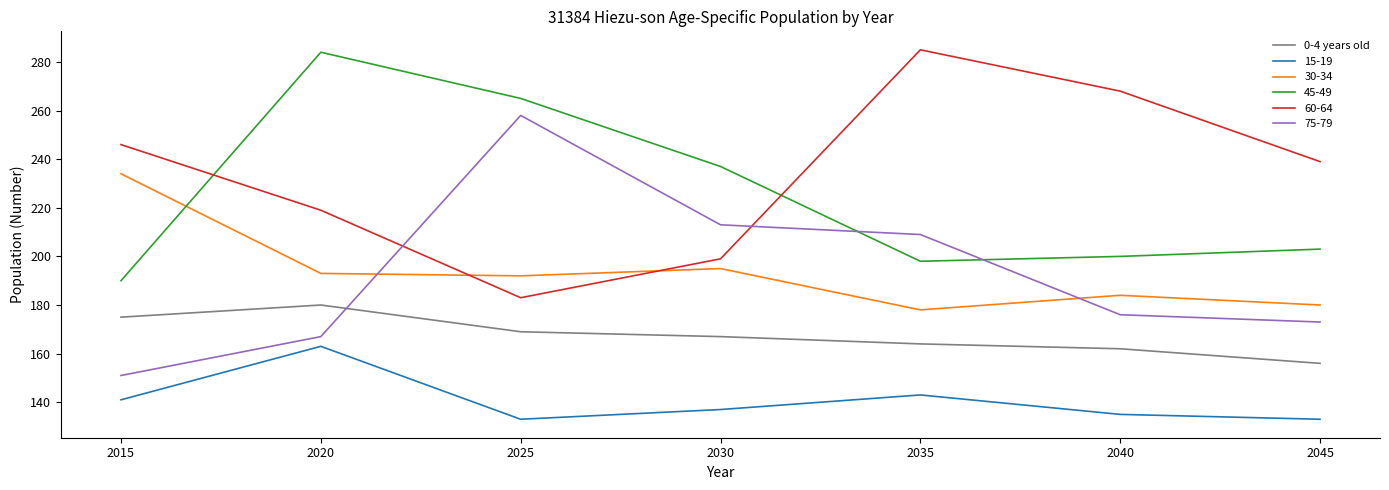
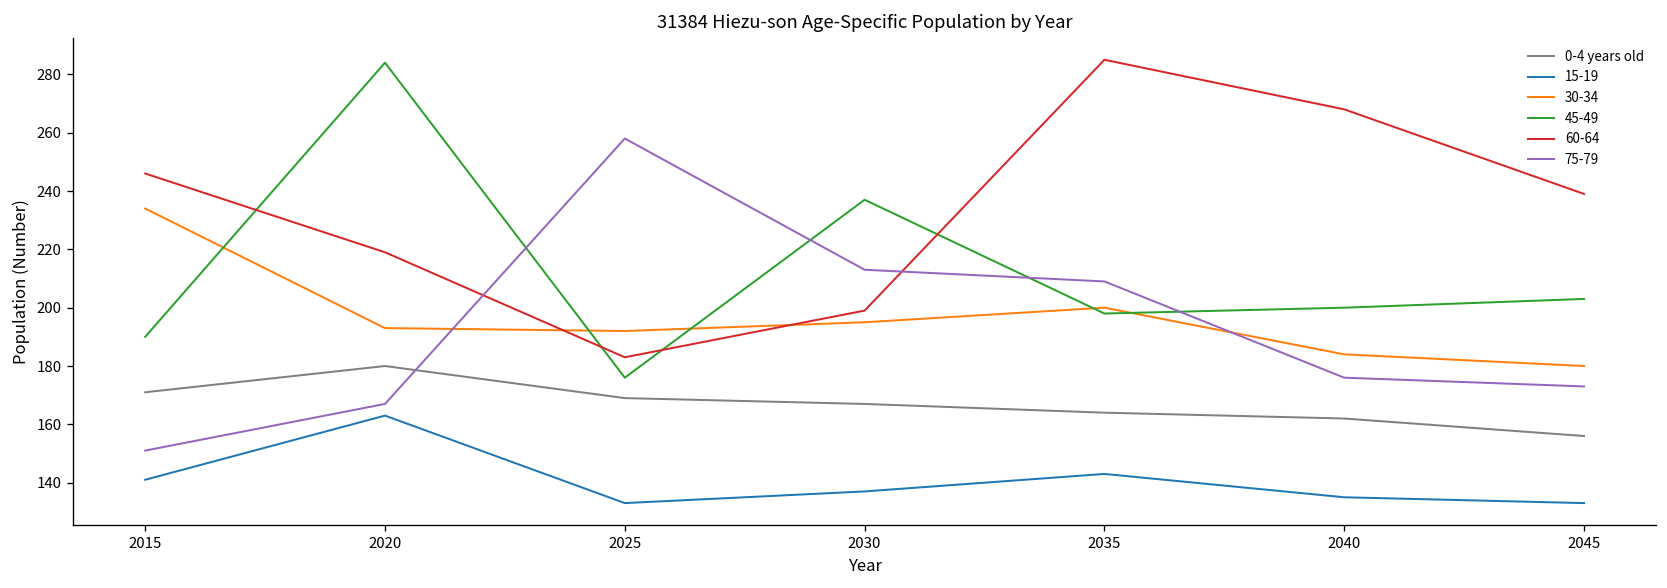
0-4 years old, 2015: 175 -> 171
45-49, 2025: 265 -> 176
30-34, 2035: 178 -> 200
